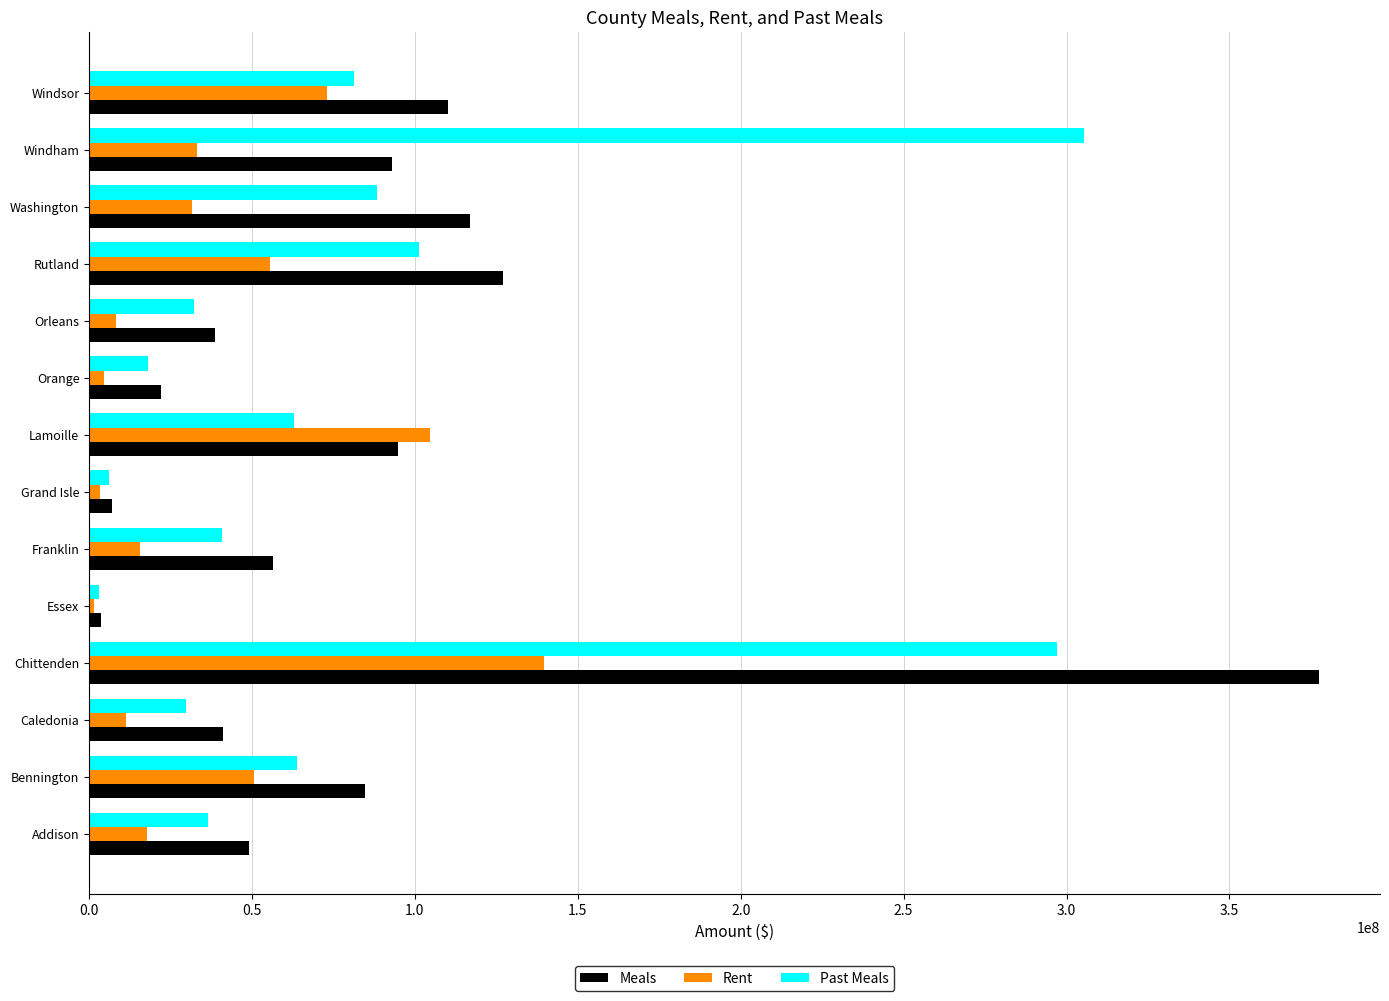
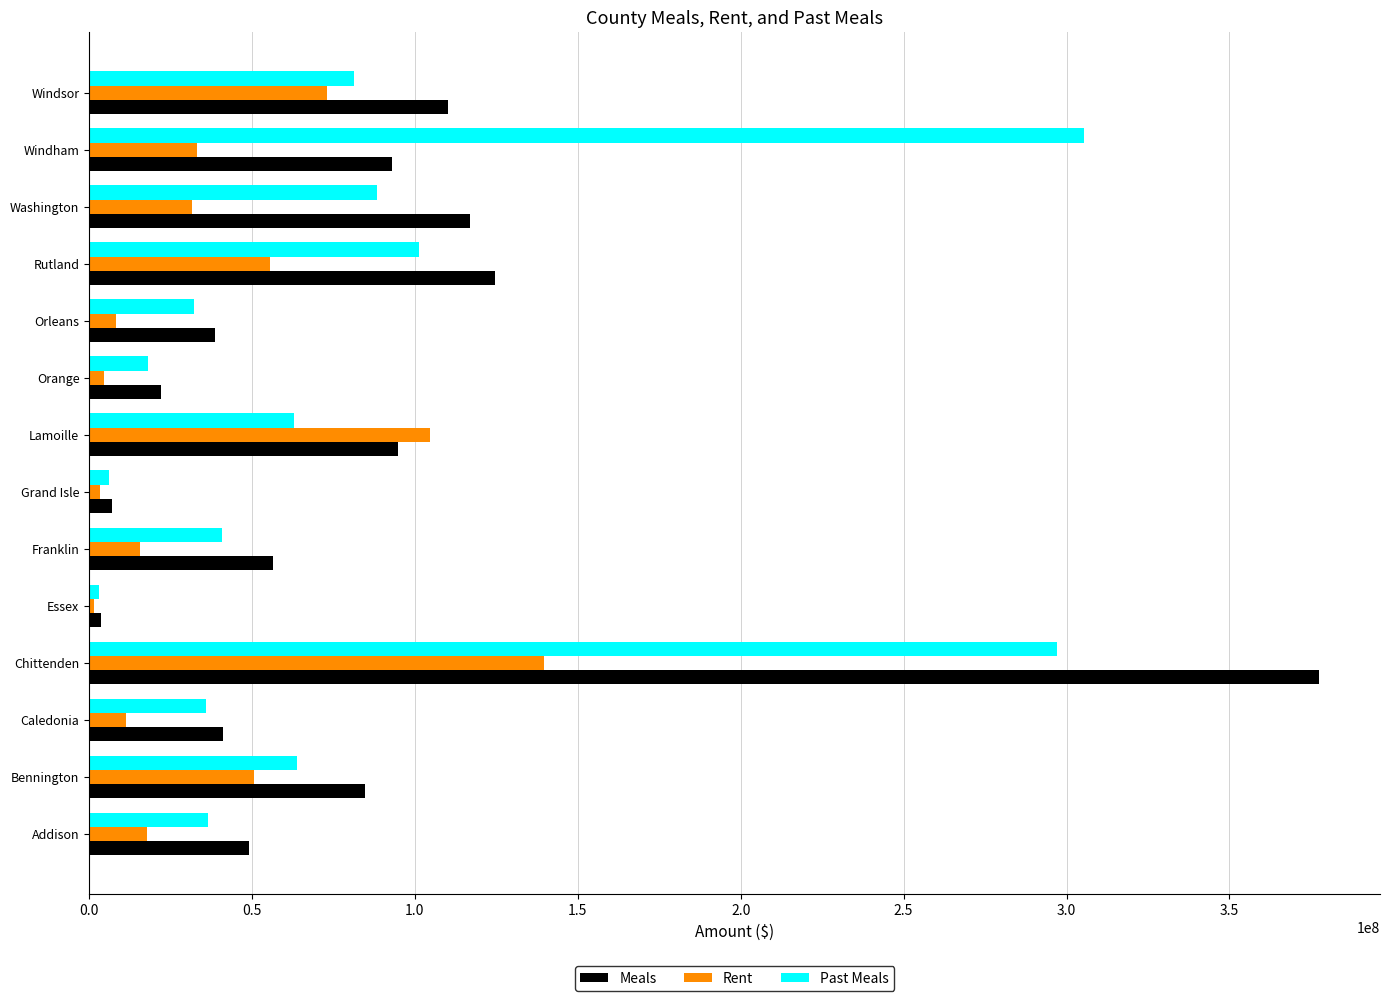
Meals, Rutland: 127000000 -> 125000000
Past Meals, Caledonia: 30000000 -> 36000000
